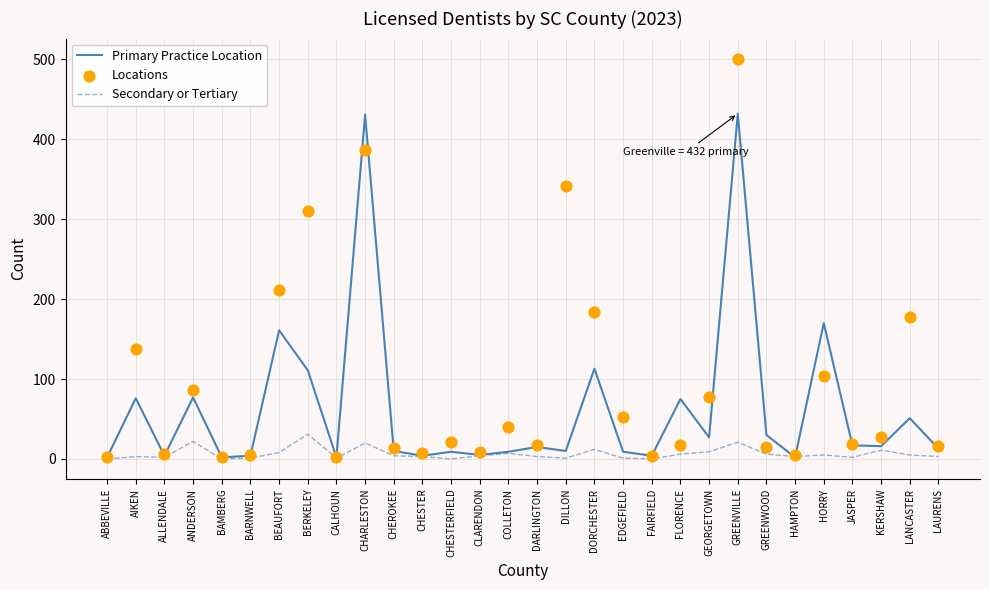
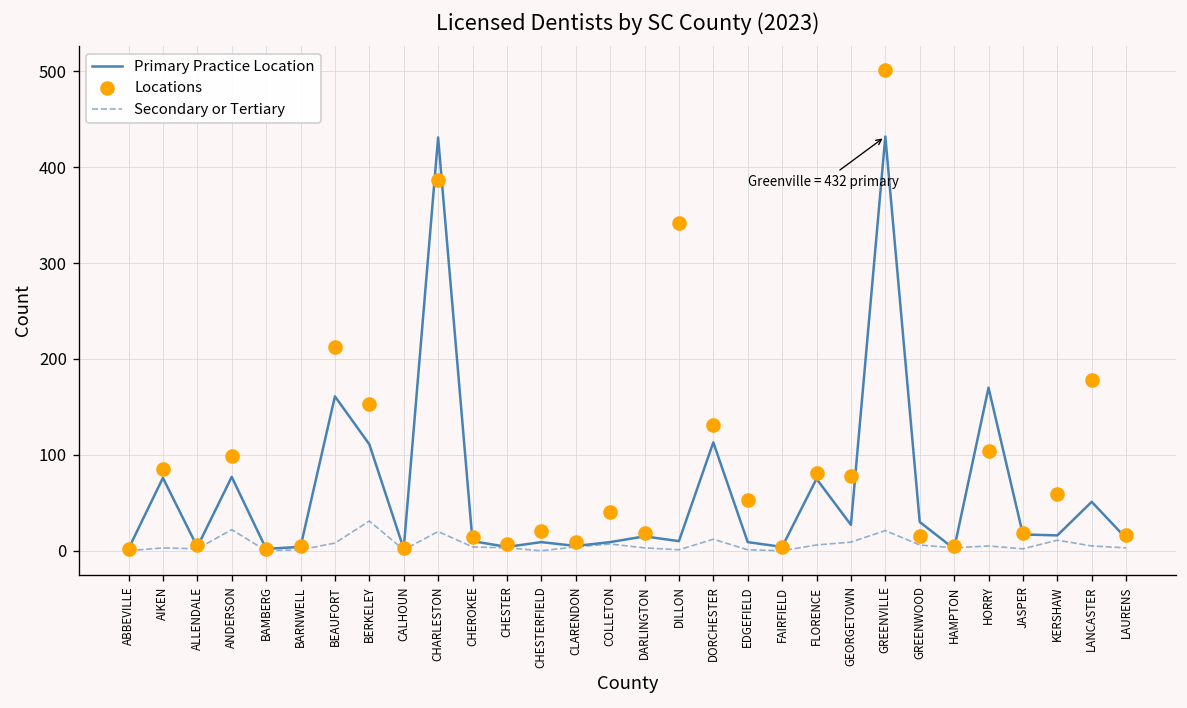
Locations, AIKEN: 140 -> 90
Locations, ANDERSON: 90 -> 100
Locations, BERKELEY: 310 -> 150
Locations, DORCHESTER: 180 -> 130
Locations, FLORENCE: 20 -> 80
Locations, KERSHAW: 30 -> 60
